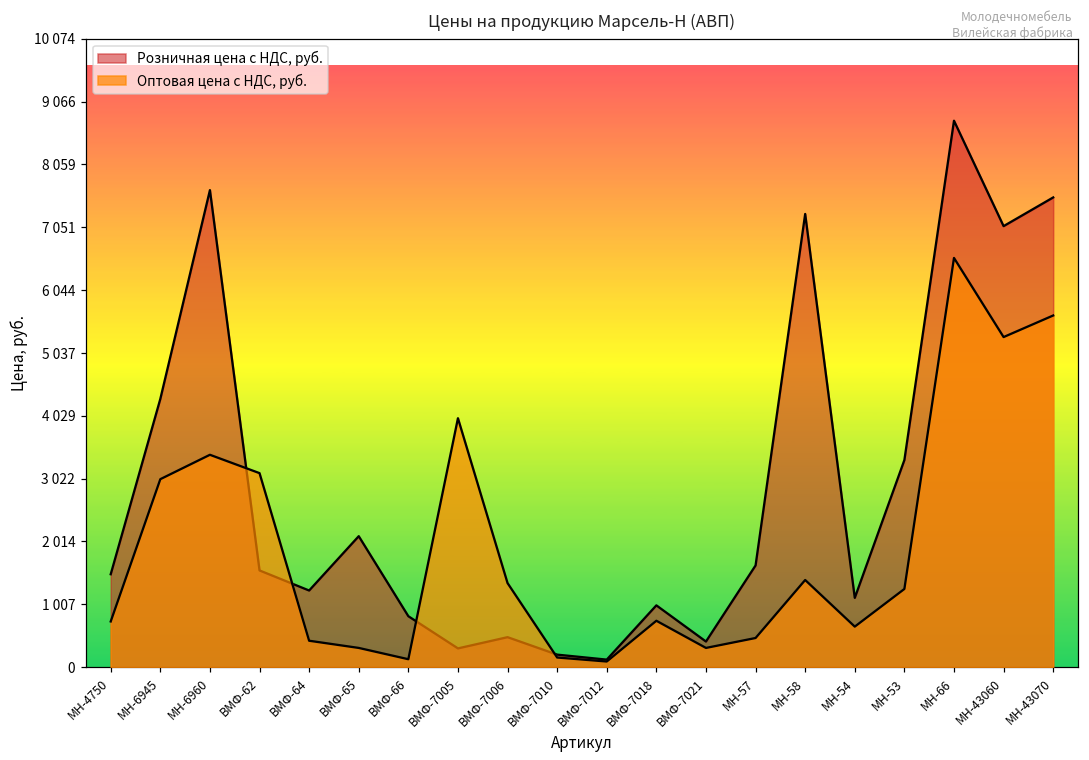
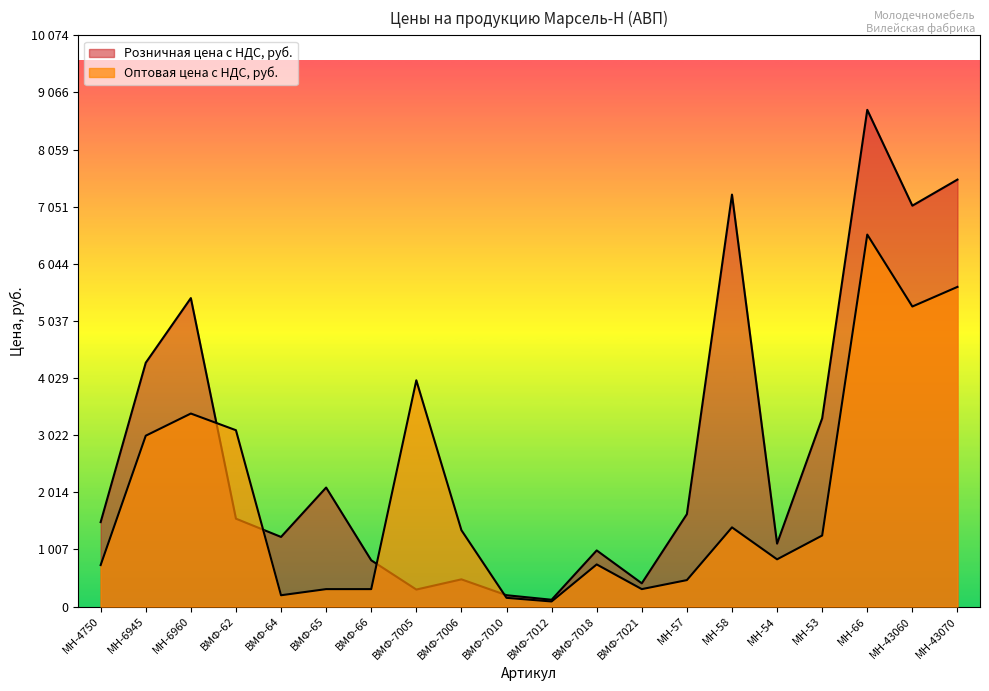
Розничная цена с НДС, руб., МН-6960: 7600 -> 5400
Оптовая цена с НДС, руб., ВМФ-64: 400 -> 200
Оптовая цена с НДС, руб., ВМФ-66: 100 -> 300
Оптовая цена с НДС, руб., МН-54: 600 -> 800
